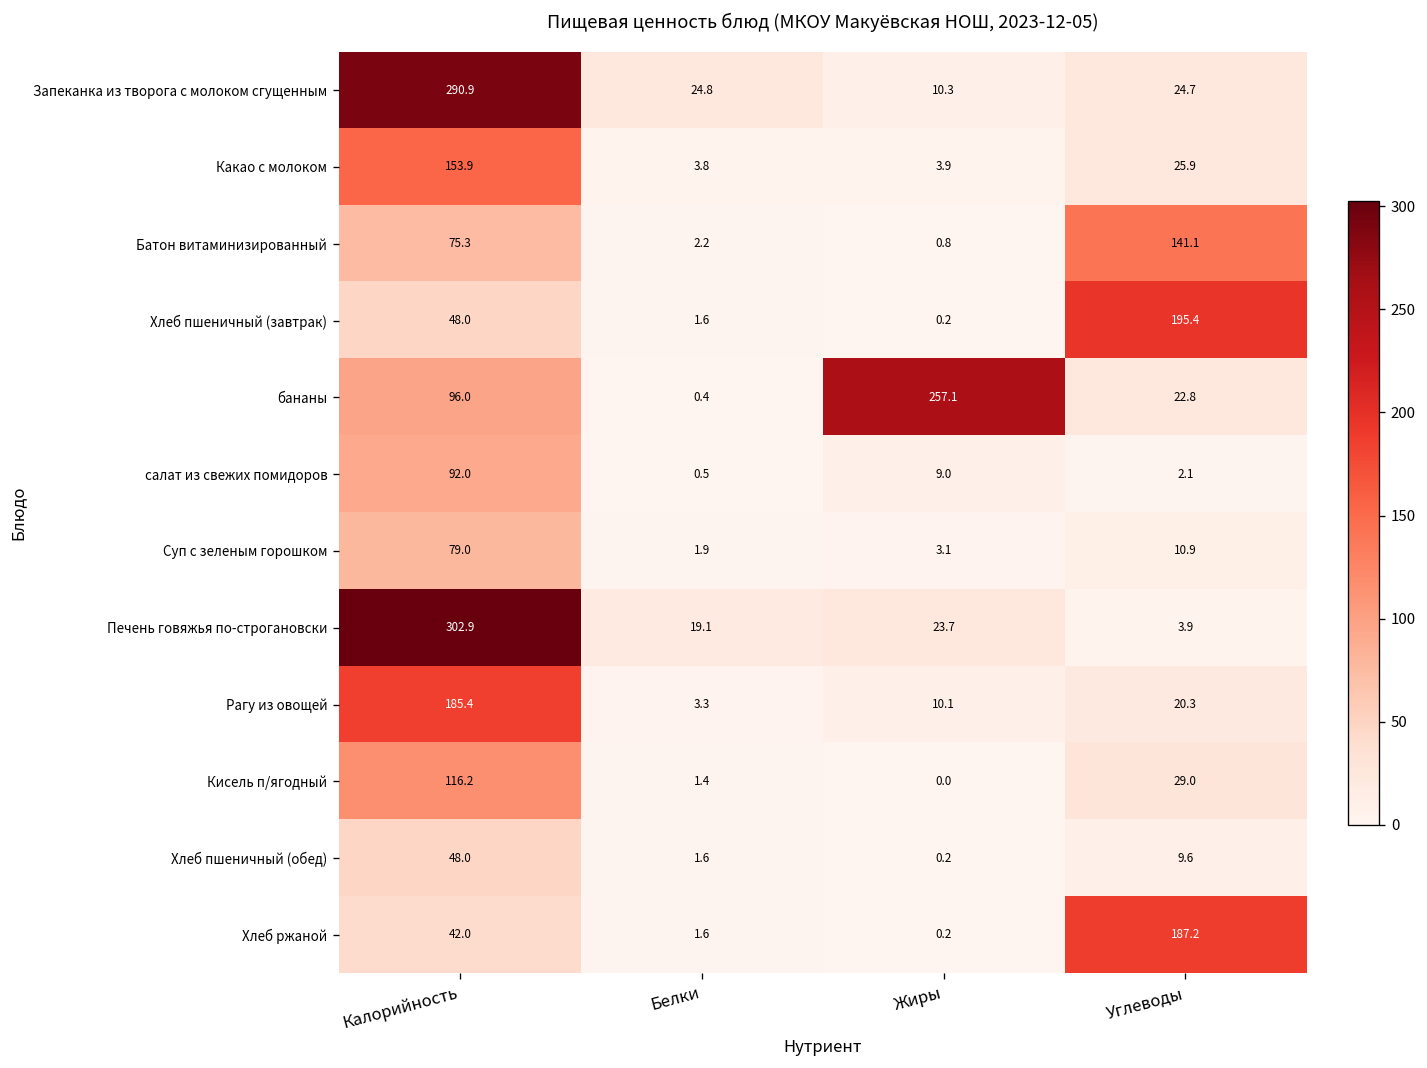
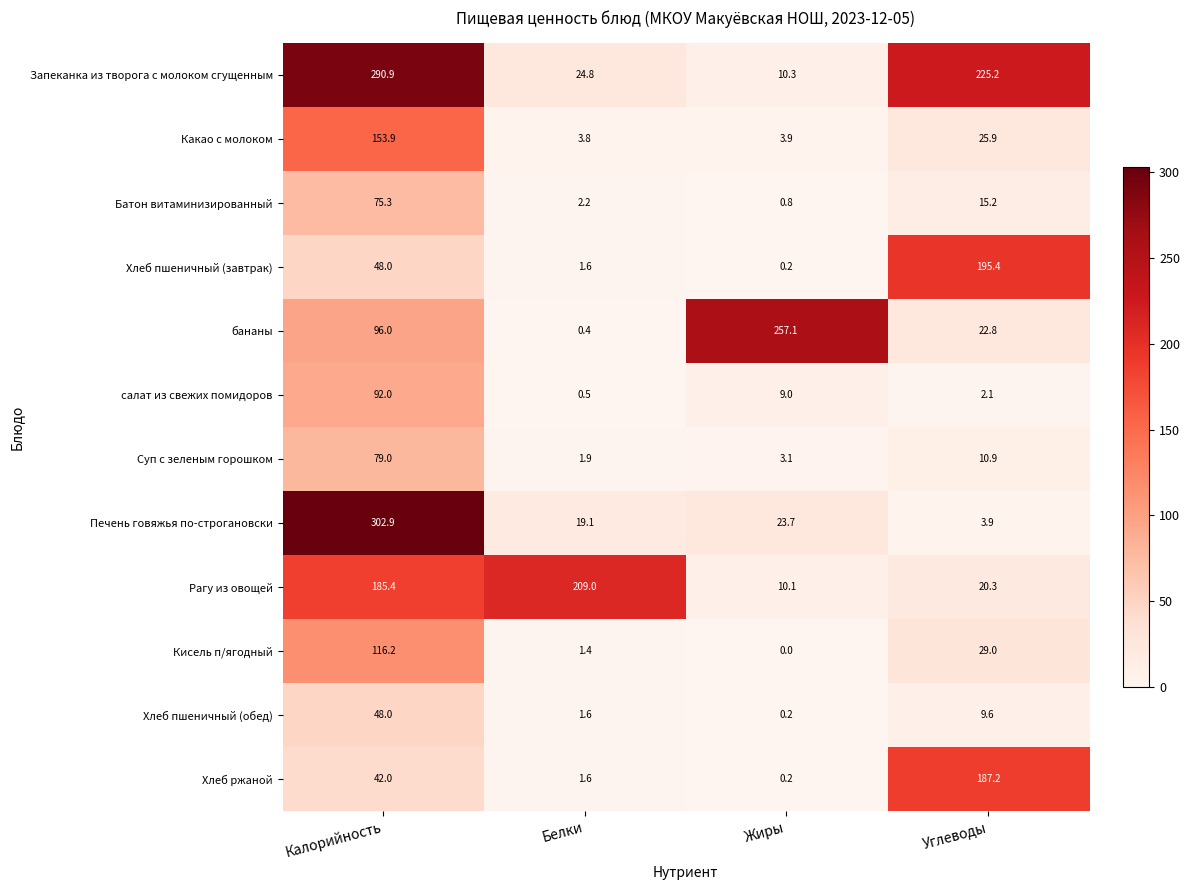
Запеканка из творога с молоком сгущенным, Углеводы: 24.7 -> 225.2
Батон витаминизированный, Углеводы: 141.1 -> 15.2
Рагу из овощей, Белки: 3.3 -> 209.0
